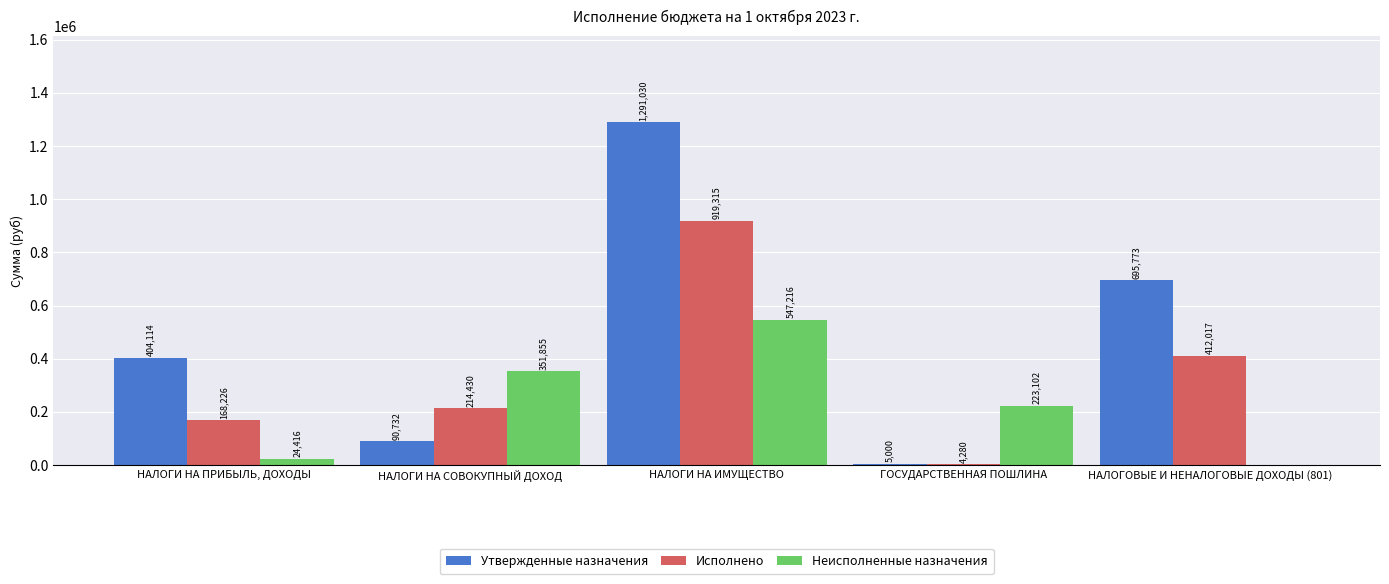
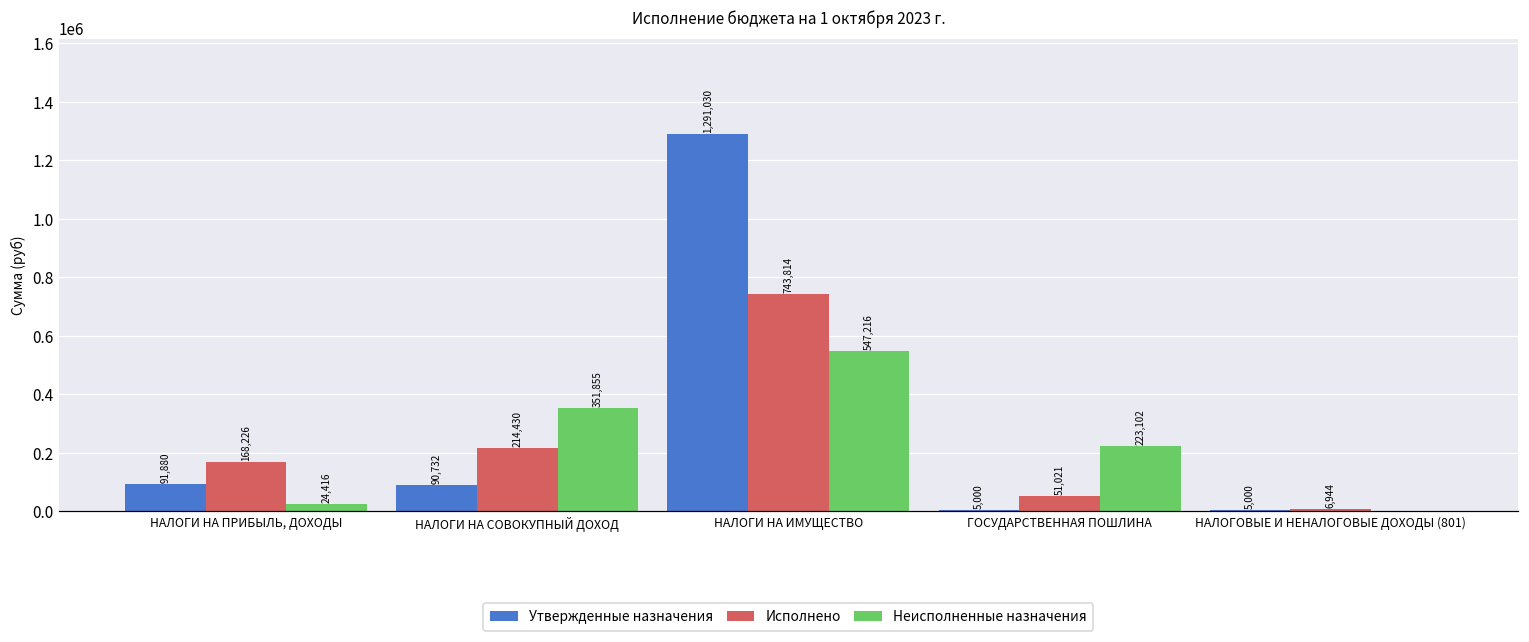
Утвержденные назначения, НАЛОГИ НА ПРИБЫЛЬ, ДОХОДЫ: 404,114 -> 91,880
Исполнено, НАЛОГИ НА ИМУЩЕСТВО: 919,315 -> 743,814
Исполнено, ГОСУДАРСТВЕННАЯ ПОШЛИНА: 4,280 -> 51,021
Утвержденные назначения, НАЛОГОВЫЕ И НЕНАЛОГОВЫЕ ДОХОДЫ (801): 695,773 -> 5,000
Исполнено, НАЛОГОВЫЕ И НЕНАЛОГОВЫЕ ДОХОДЫ (801): 412,017 -> 6,944
